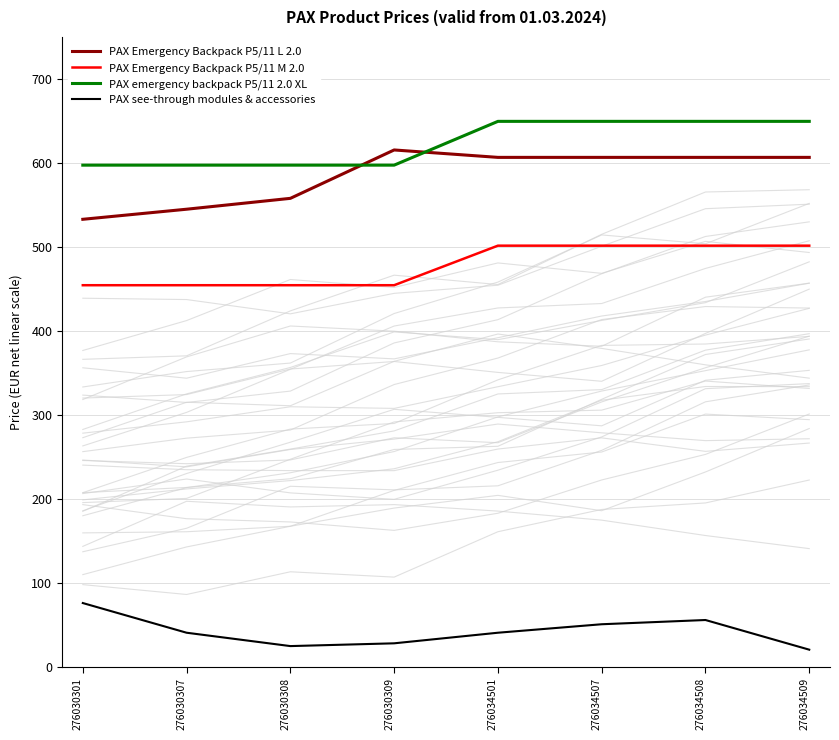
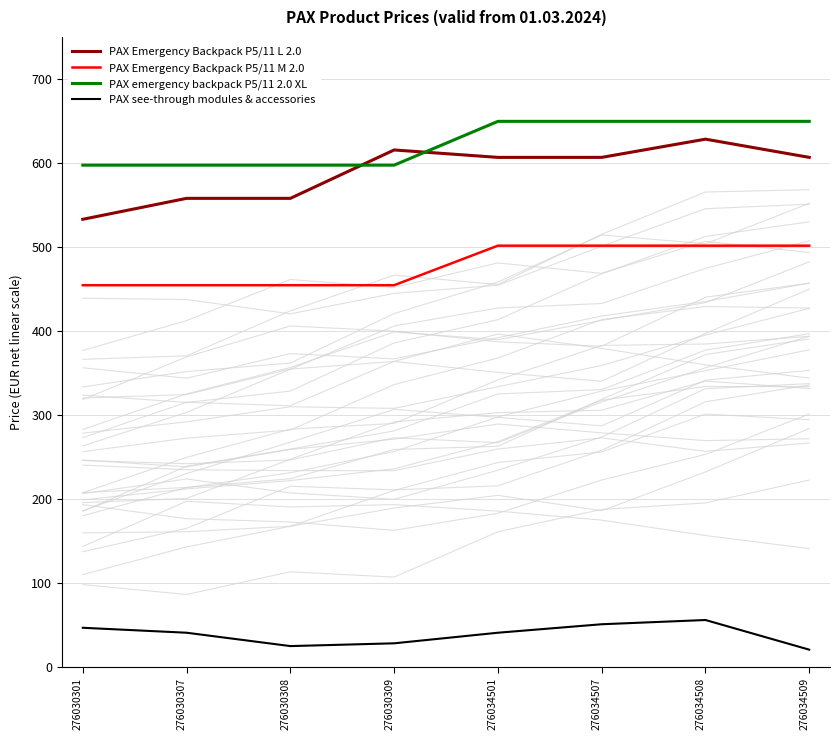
PAX see-through modules & accessories, 276030301: 80 -> 50
PAX Emergency Backpack P5/11 L 2.0, 276030307: 550 -> 560
PAX Emergency Backpack P5/11 L 2.0, 276034508: 610 -> 630
